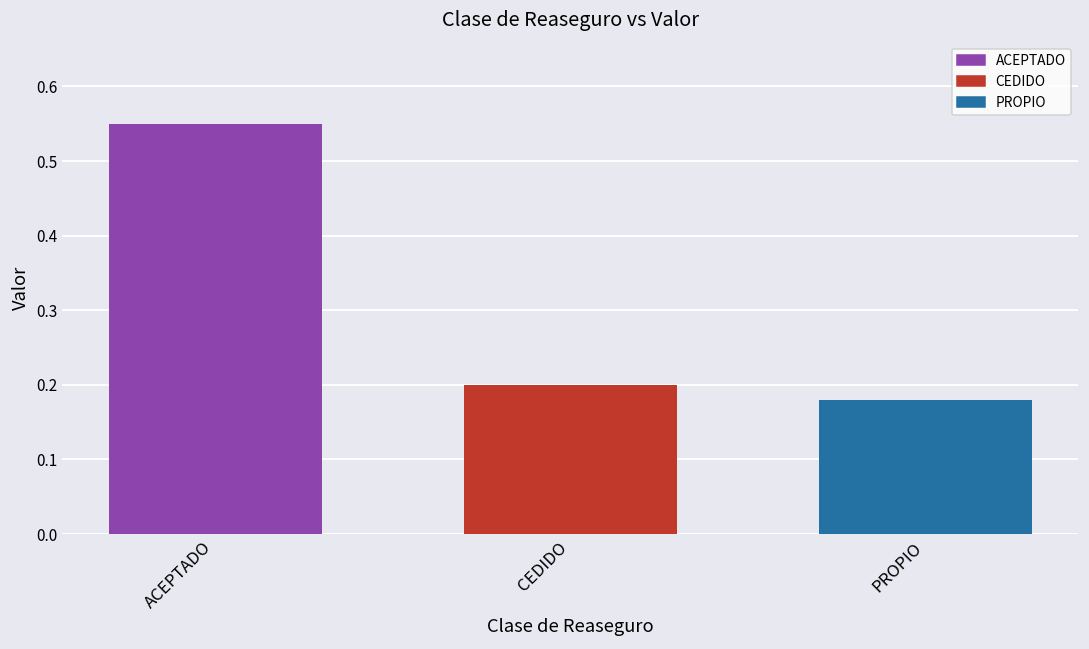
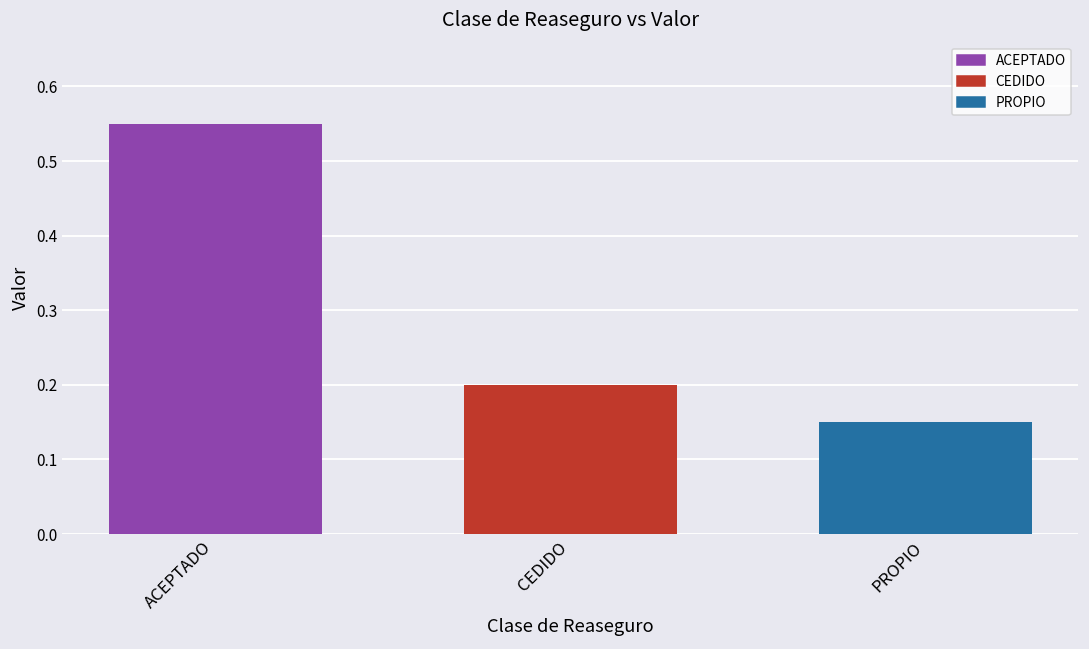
PROPIO: 0.18 -> 0.15
